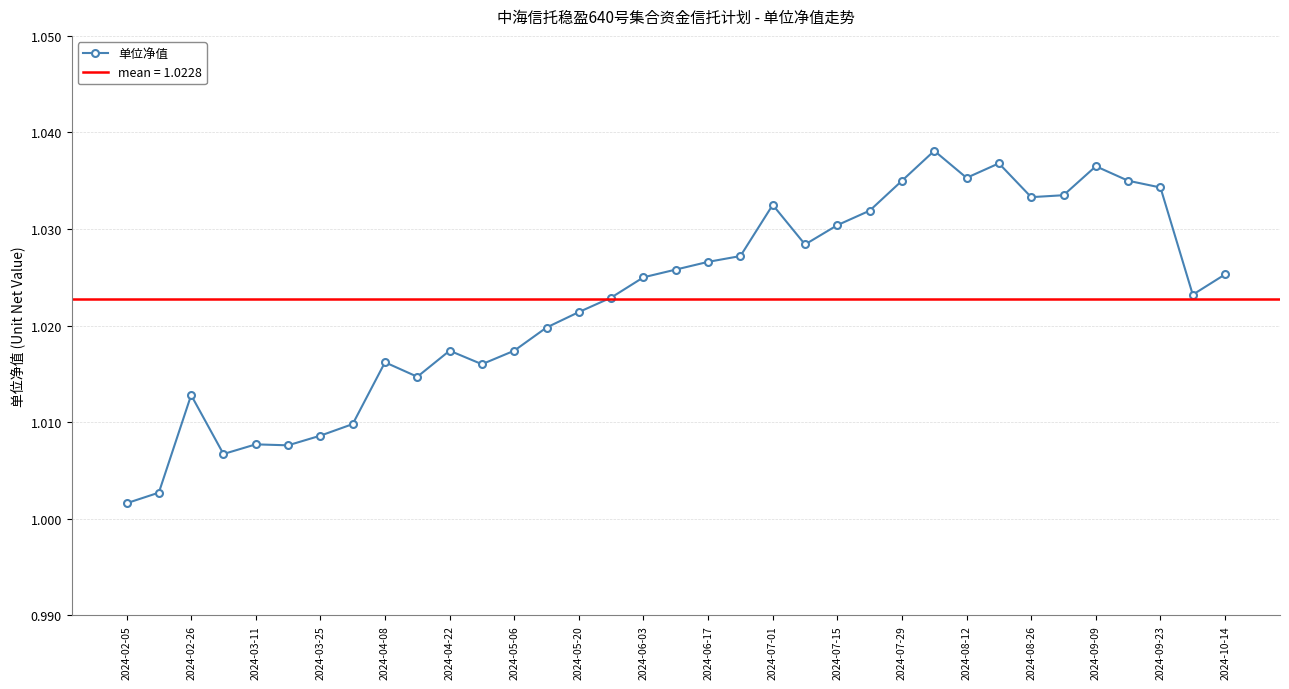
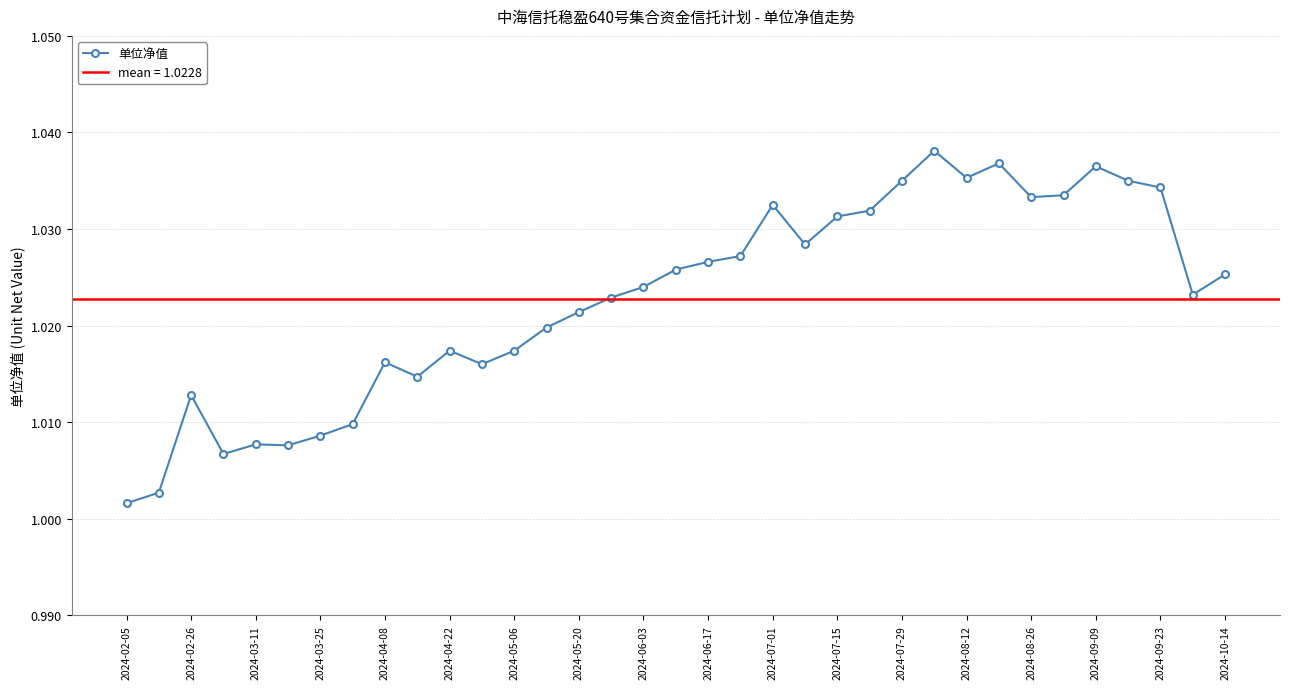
2024-06-03: 1.025 -> 1.024
2024-07-15: 1.030 -> 1.031
